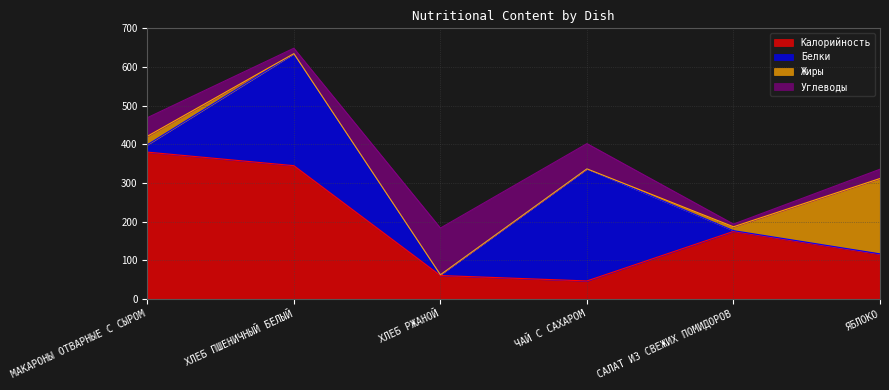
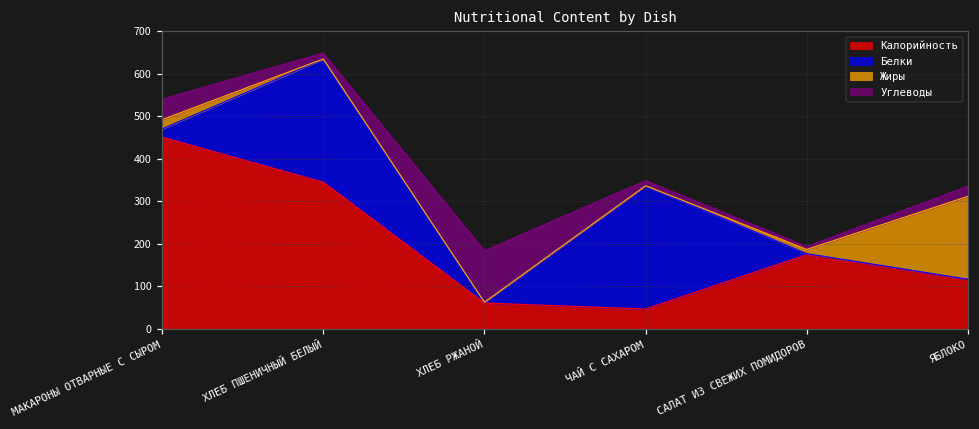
Калорийность, МАКАРОНЫ ОТВАРНЫЕ С СЫРОМ: 380 -> 450
Углеводы, ЧАЙ С САХАРОМ: 70 -> 10
